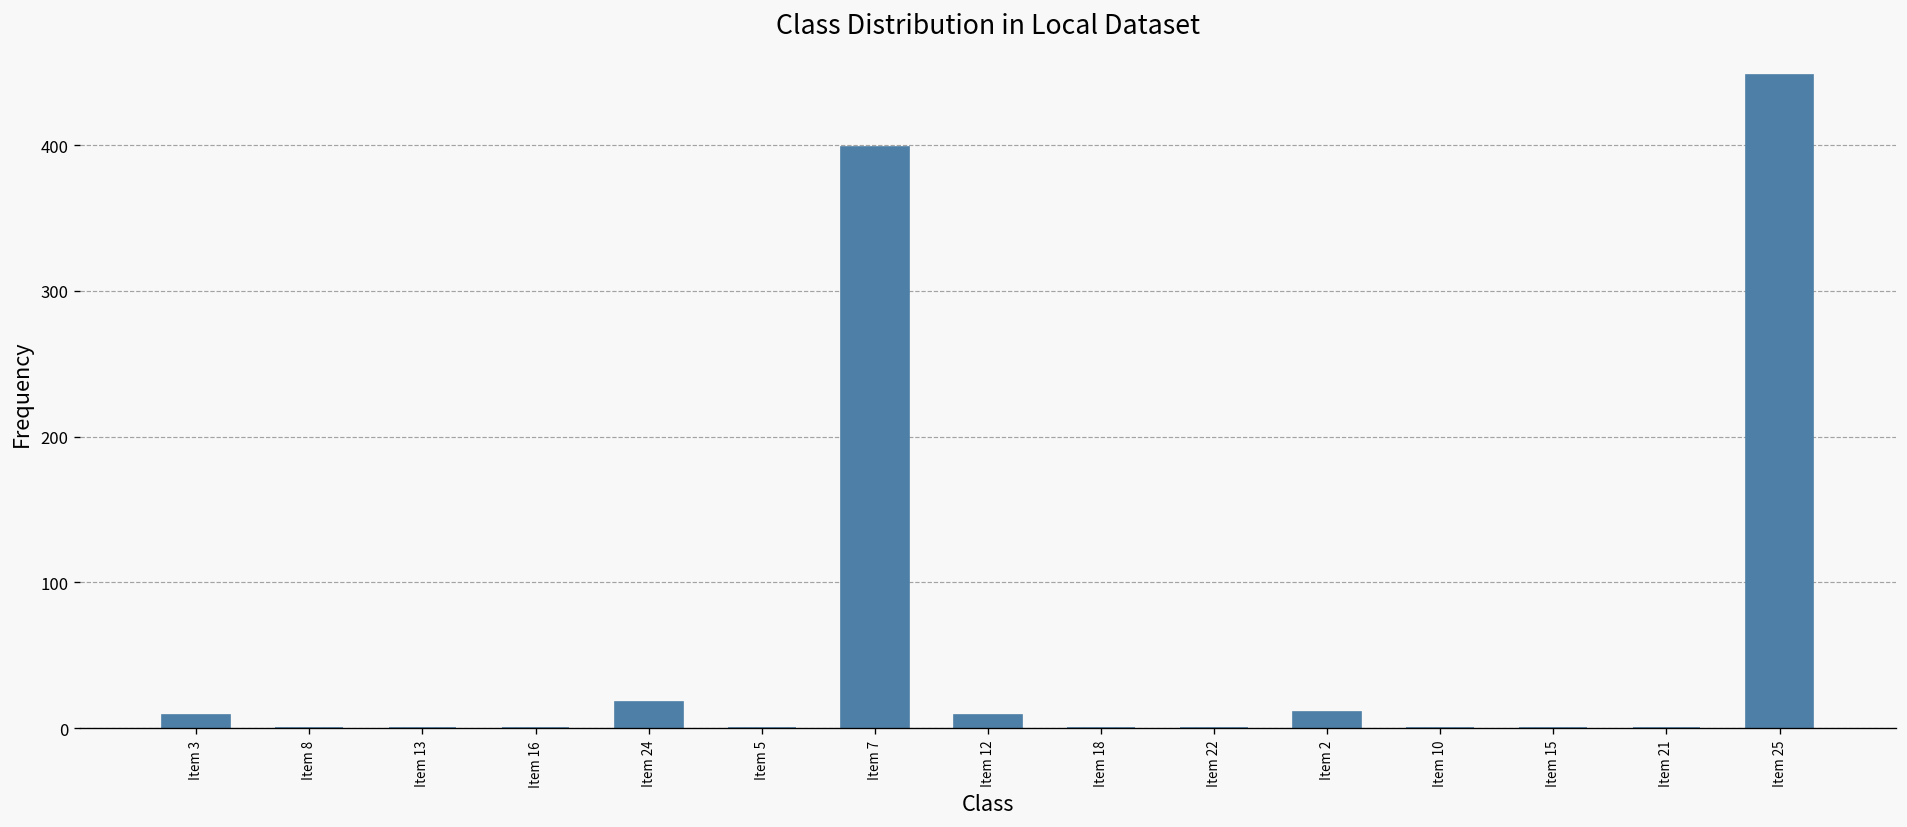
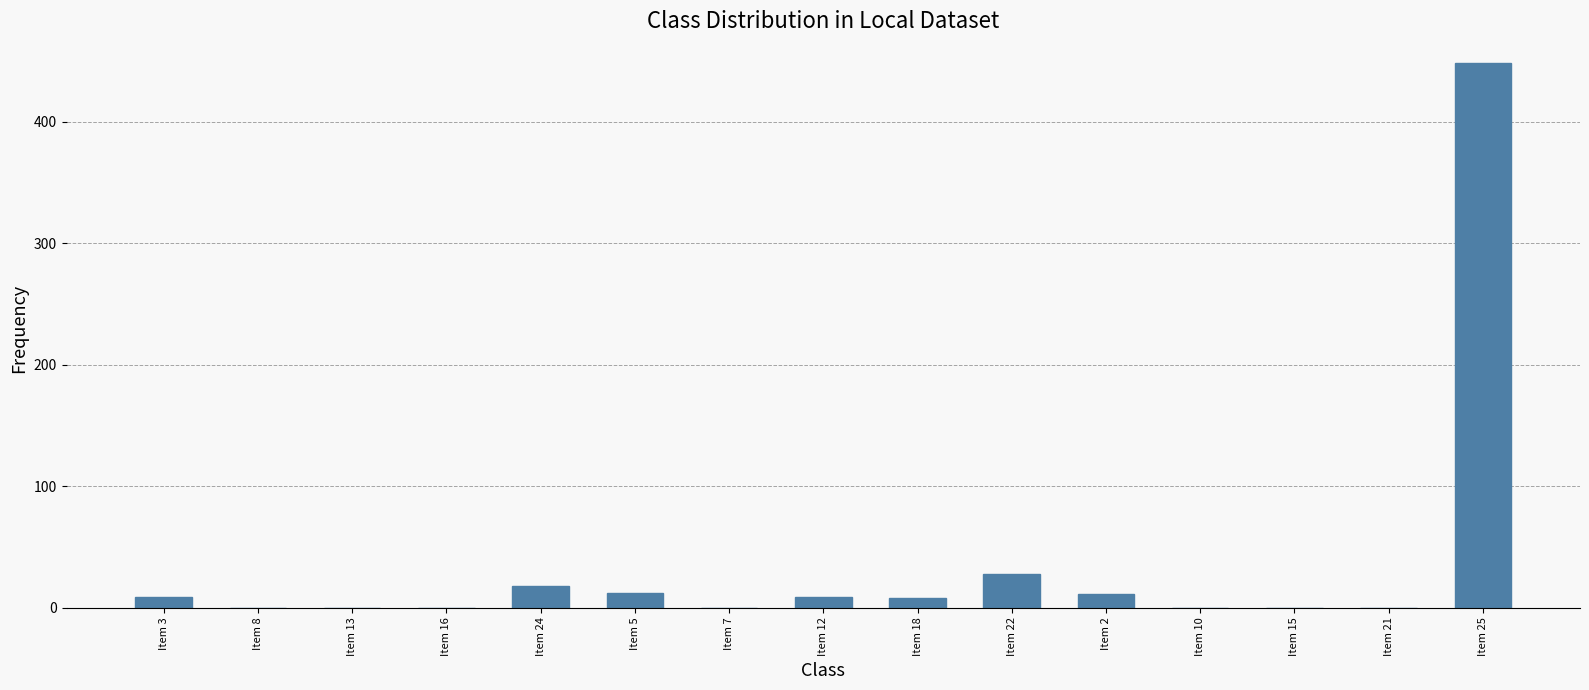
Item 5: 0 -> 12
Item 7: 399 -> 0
Item 18: 0 -> 8
Item 22: 0 -> 28
